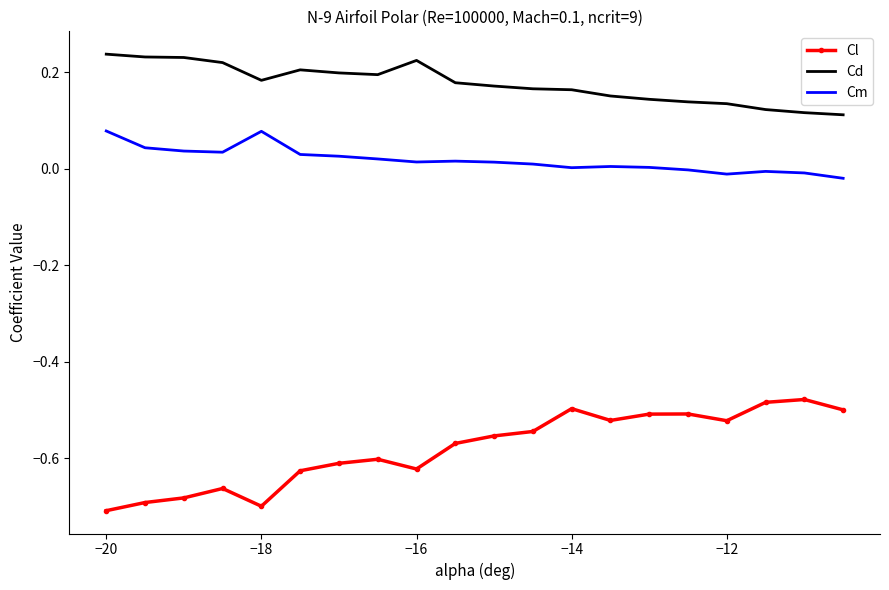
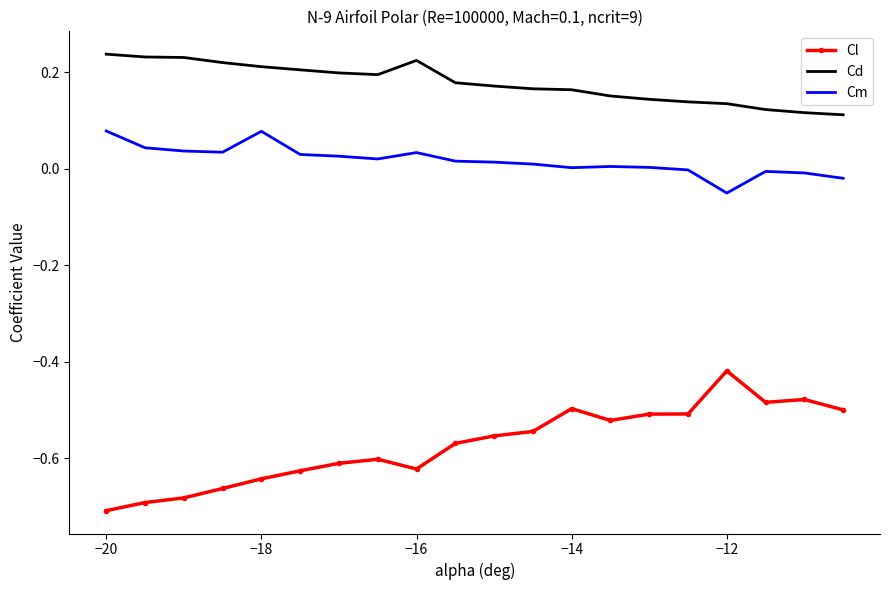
Cl, −18: -0.70 -> -0.64
Cd, −18: 0.18 -> 0.21
Cm, −16: 0.01 -> 0.03
Cl, −12: -0.52 -> -0.42
Cm, −12: -0.01 -> -0.05
